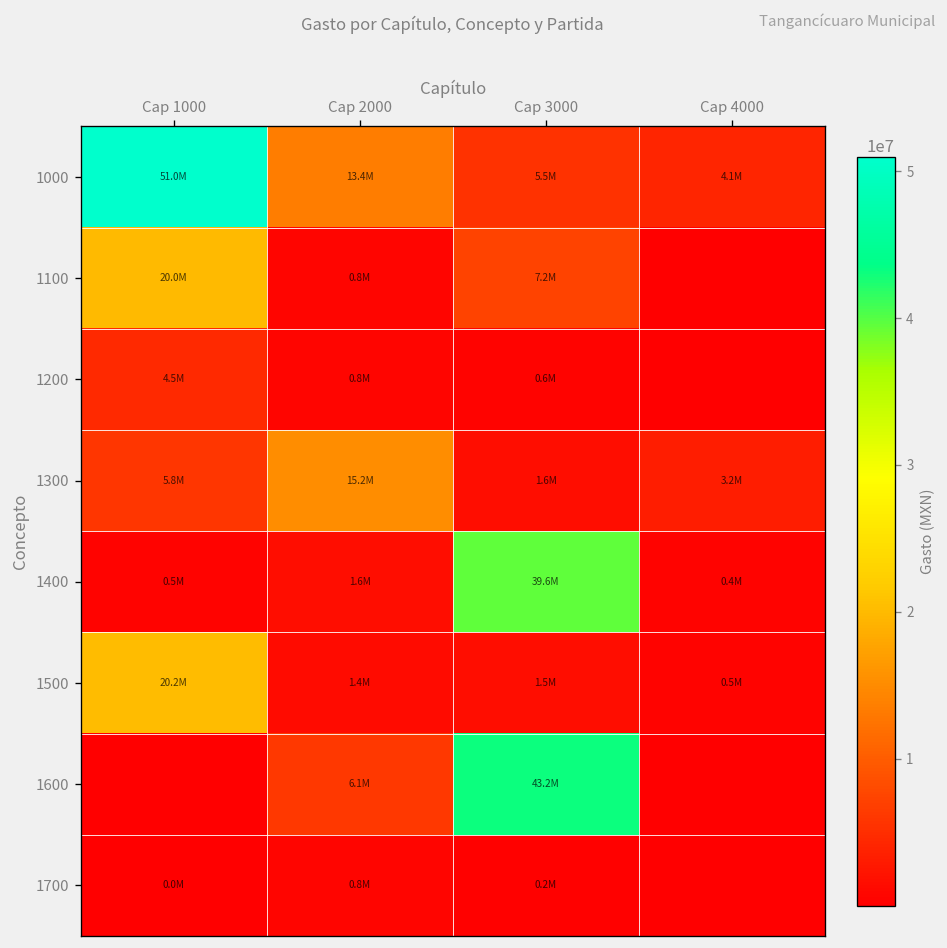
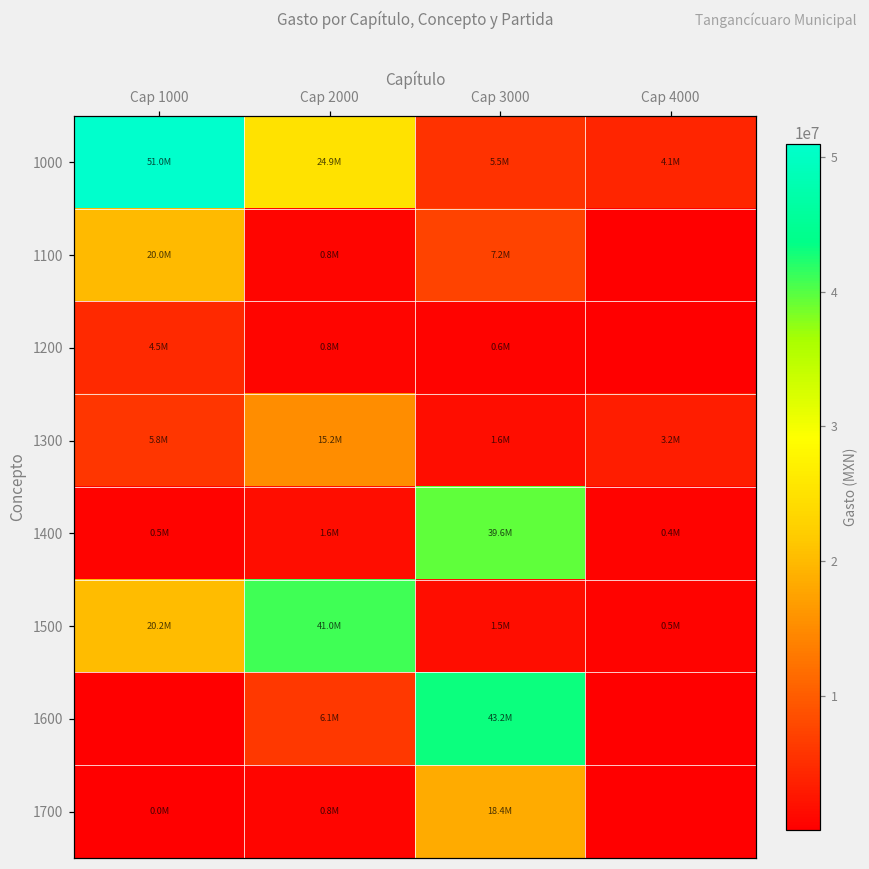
1000, Cap 2000: 13.4M -> 24.9M
1500, Cap 2000: 1.4M -> 41.0M
1700, Cap 3000: 0.2M -> 18.4M
